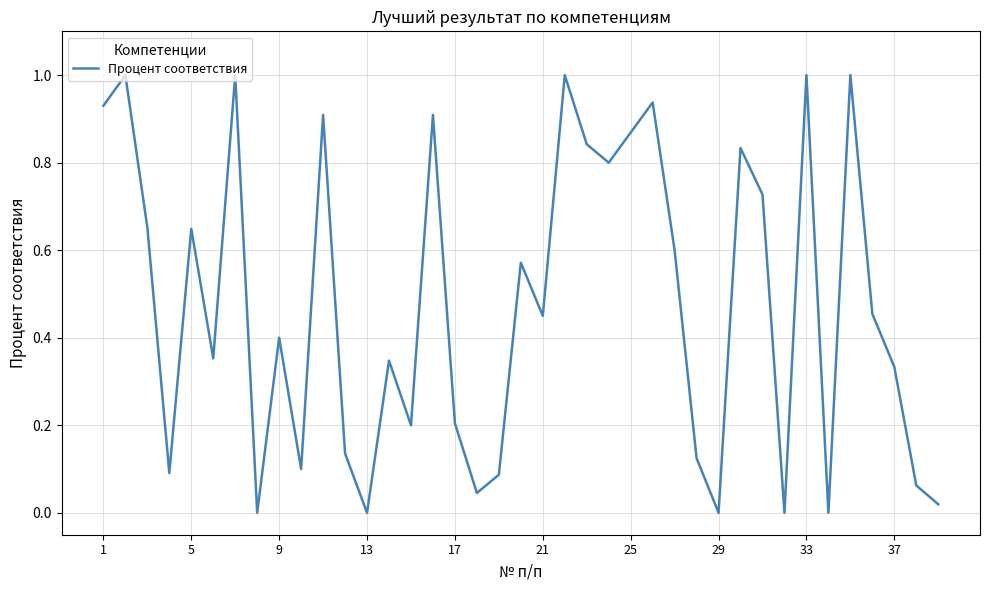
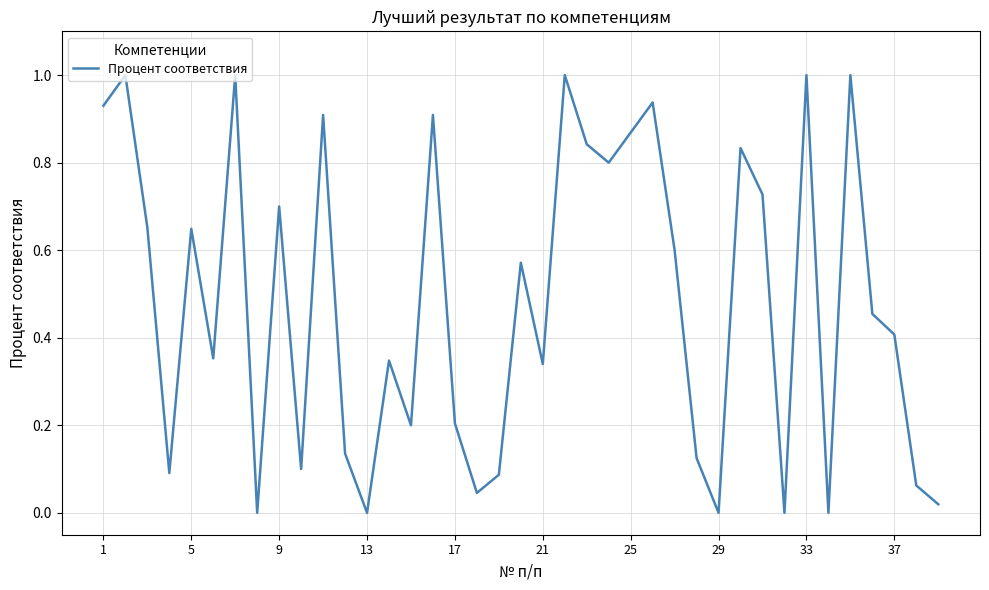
9: 0.4 -> 0.7
21: 0.45 -> 0.34
37: 0.33 -> 0.41
